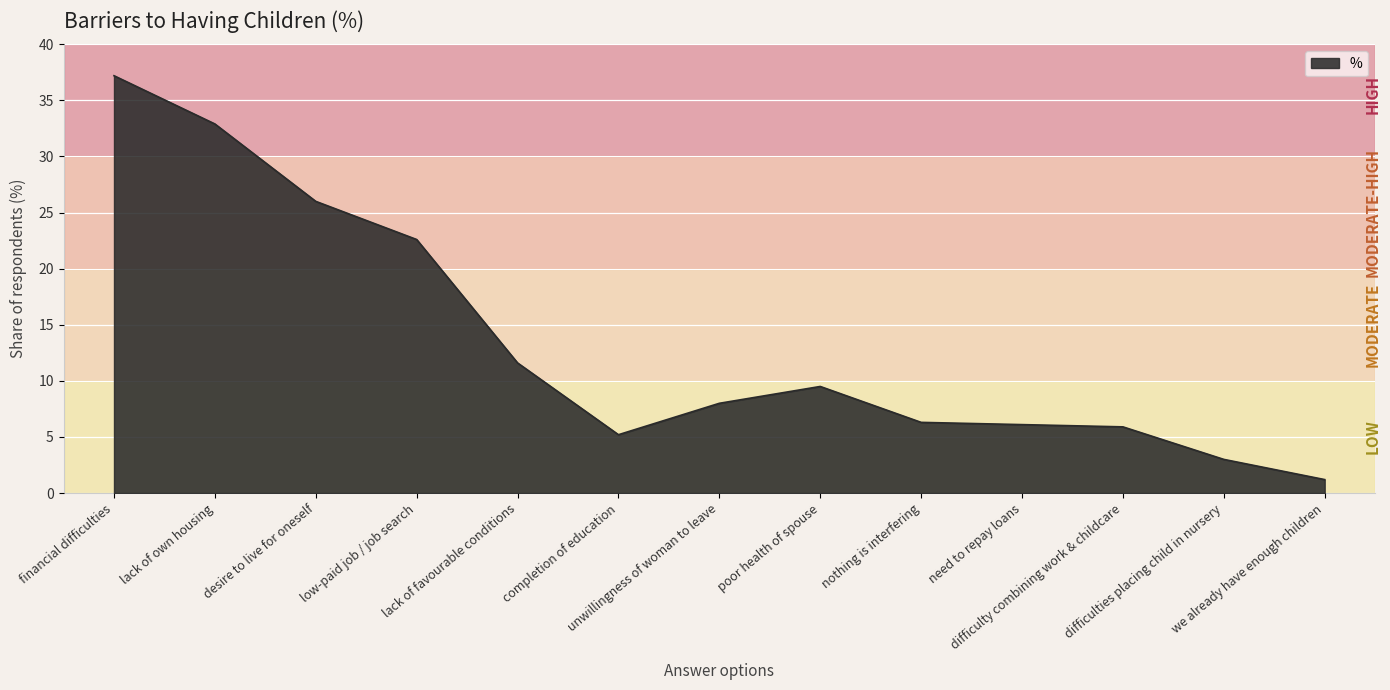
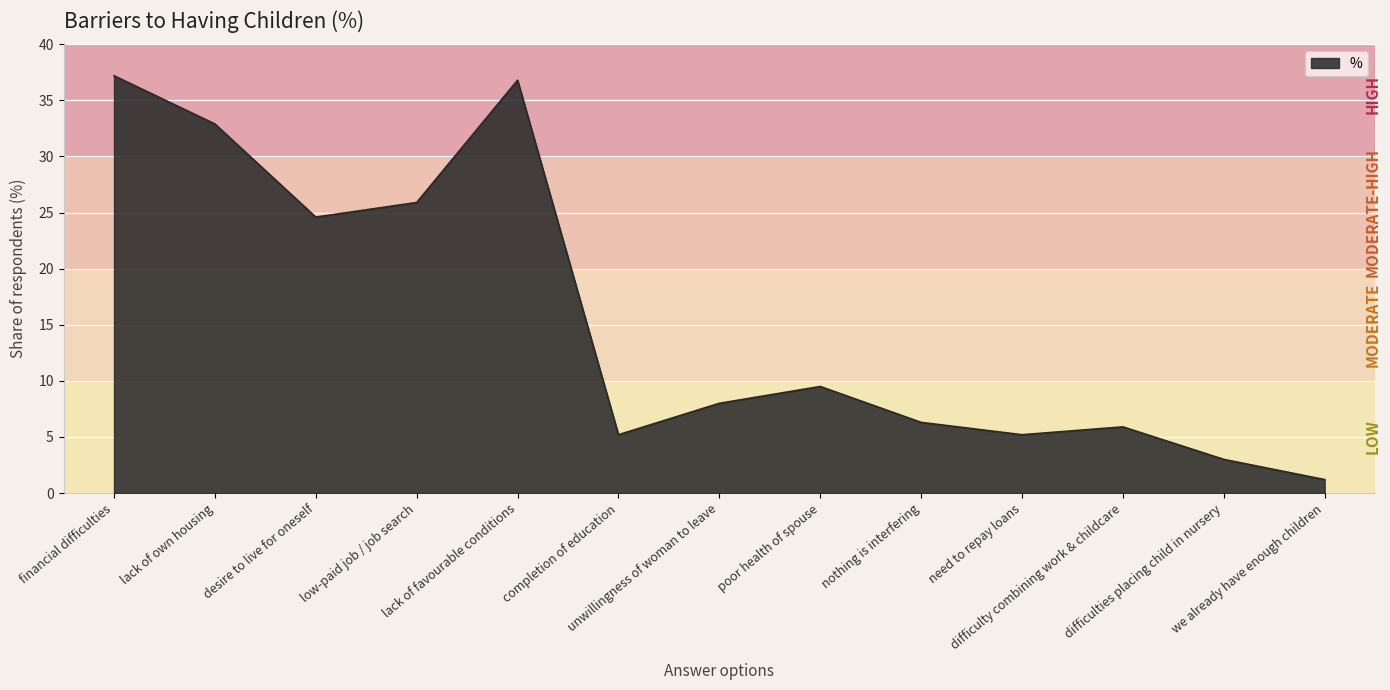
desire to live for oneself: 26.0 -> 24.6
low-paid job / job search: 22.6 -> 25.9
lack of favourable conditions: 11.6 -> 36.8
need to repay loans: 6.1 -> 5.2
